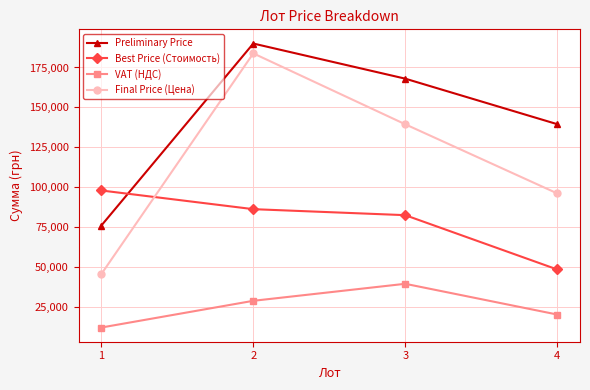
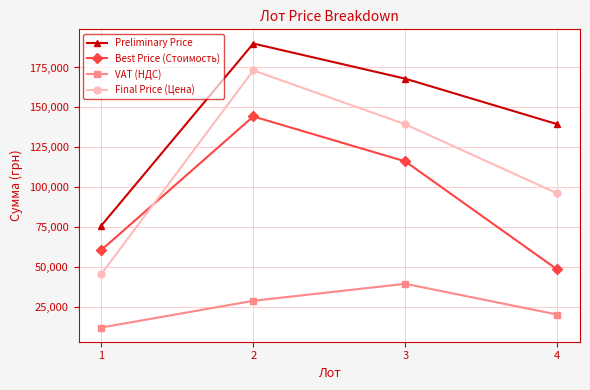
Best Price (Стоимость), 1: 98,000 -> 61,000
Best Price (Стоимость), 2: 86,000 -> 144,000
Final Price (Цена), 2: 184,000 -> 173,000
Best Price (Стоимость), 3: 83,000 -> 116,000
